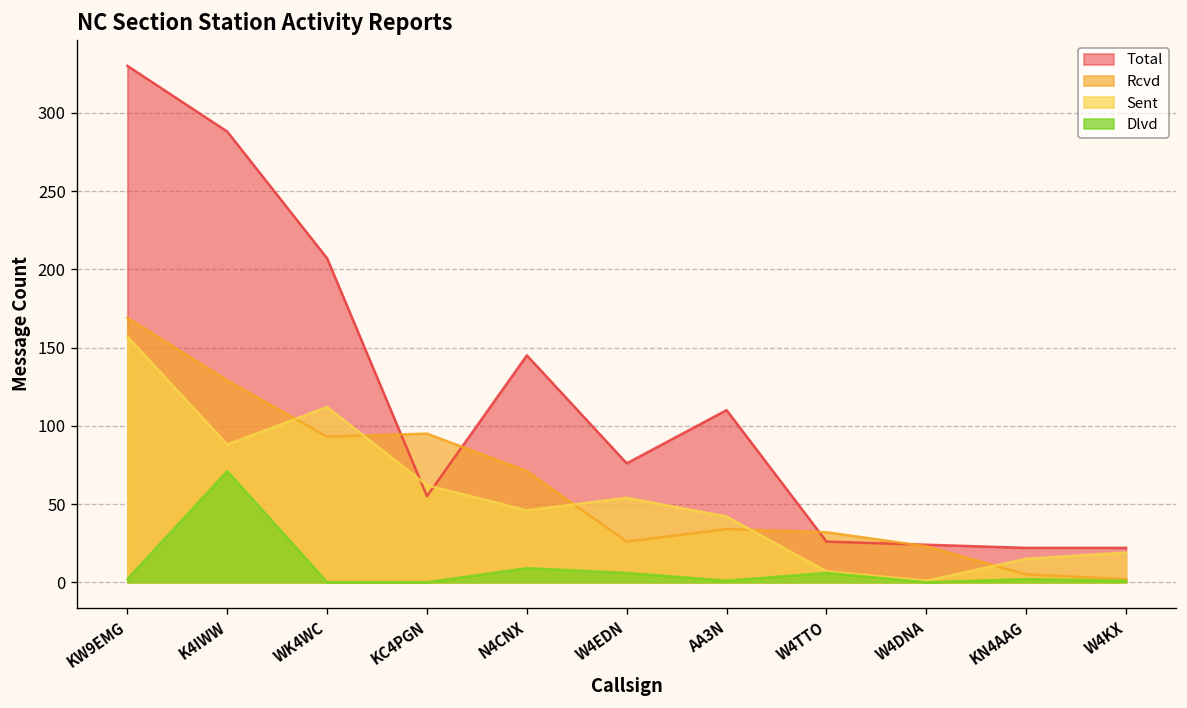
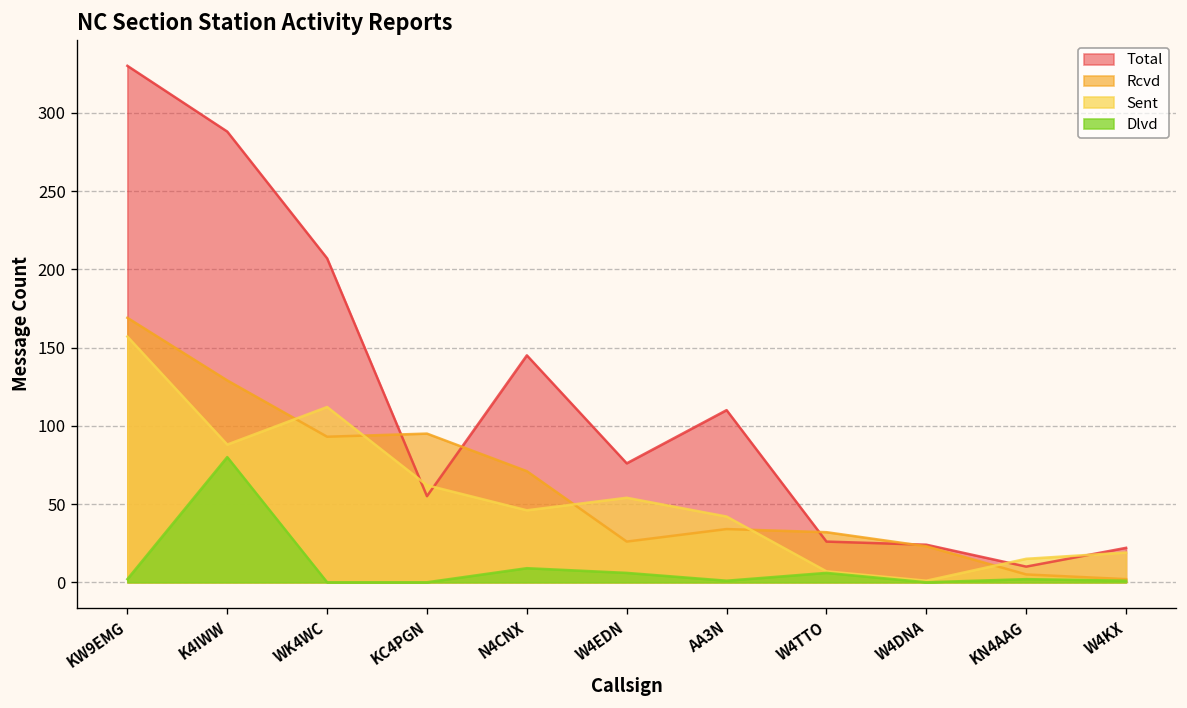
Dlvd, K4IWW: 71 -> 80
Total, KN4AAG: 22 -> 10
